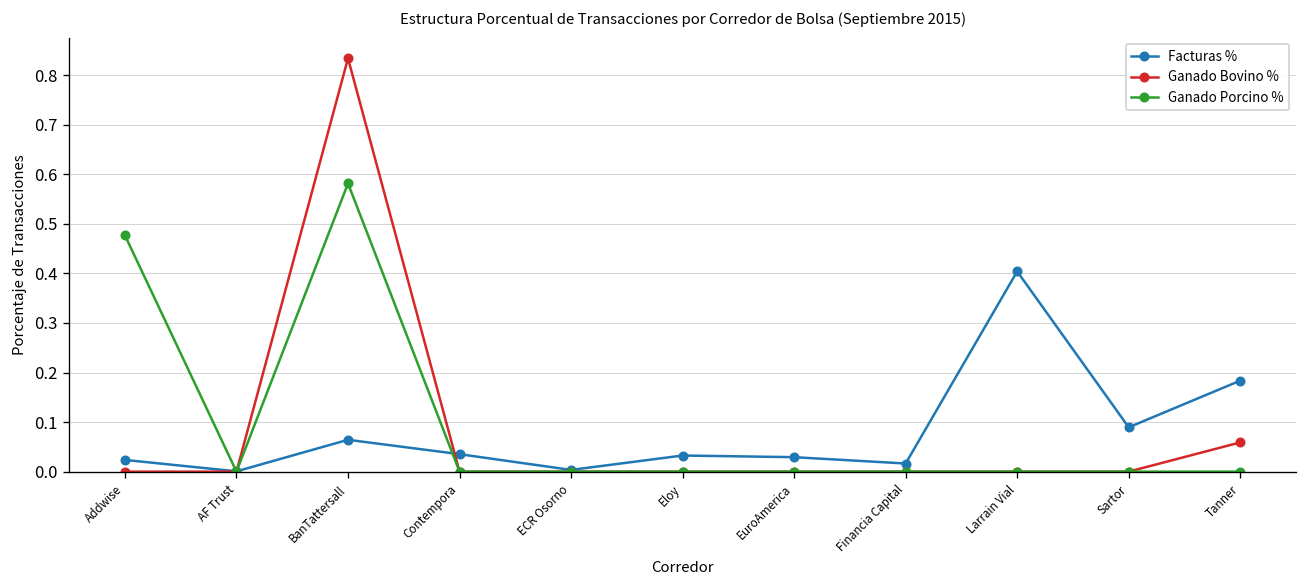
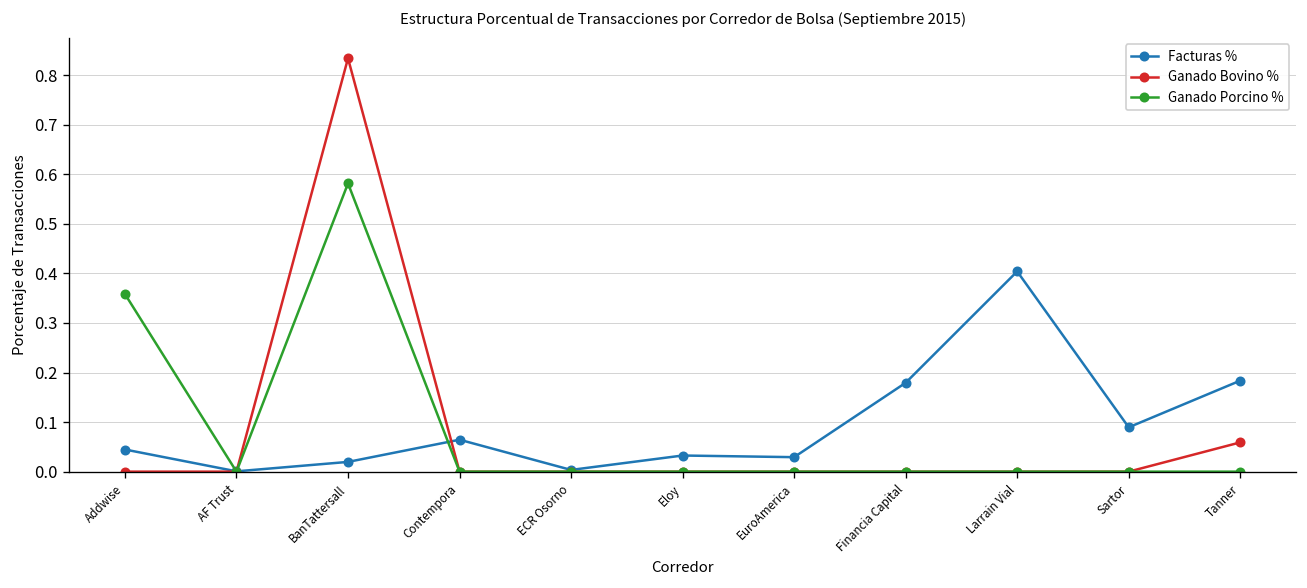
Facturas %, Addwise: 0.02 -> 0.04
Ganado Porcino %, Addwise: 0.48 -> 0.36
Facturas %, BanTattersall: 0.06 -> 0.02
Facturas %, Contempora: 0.04 -> 0.06
Facturas %, Financia Capital: 0.02 -> 0.18
